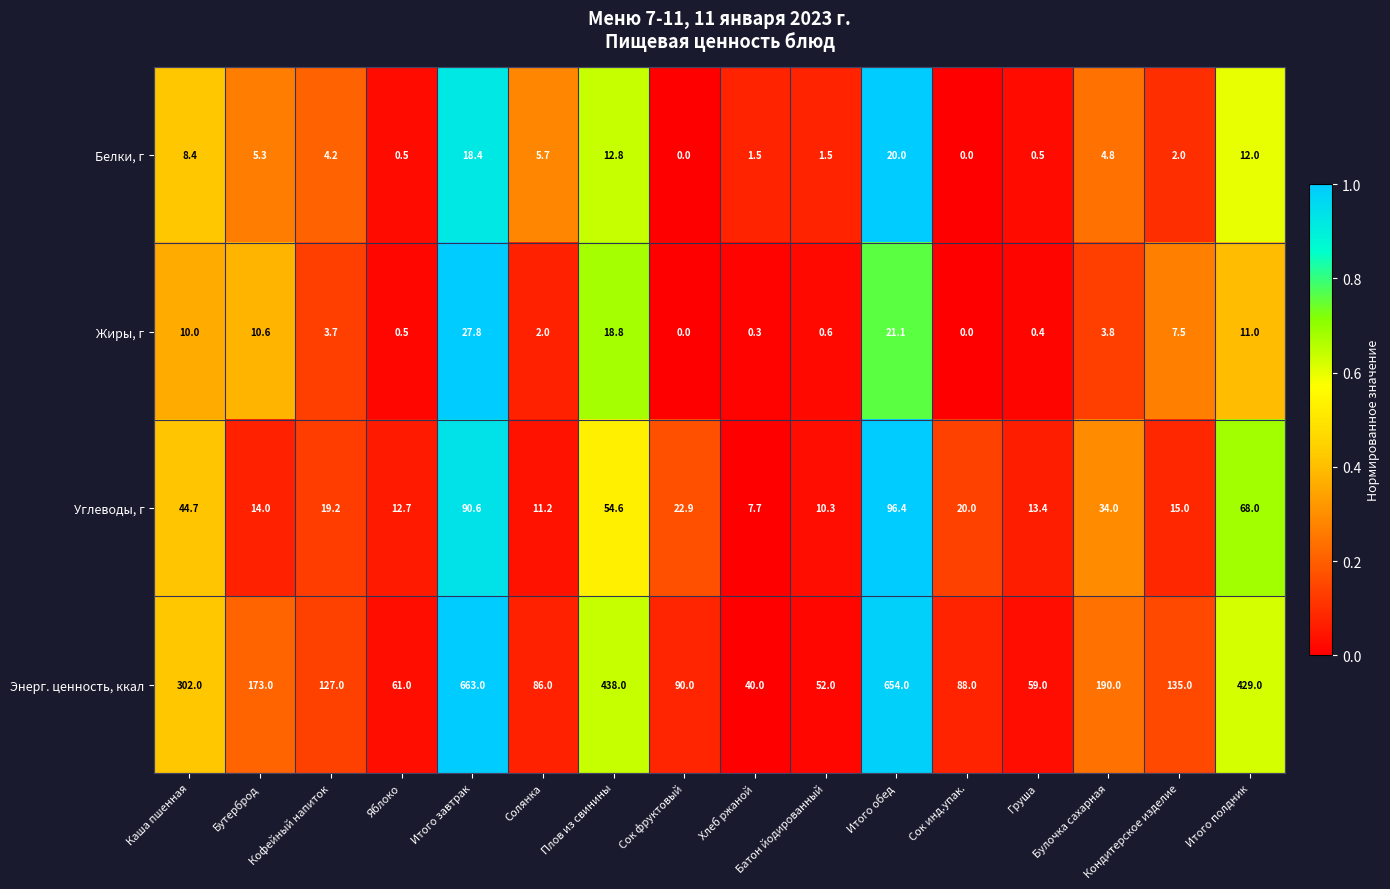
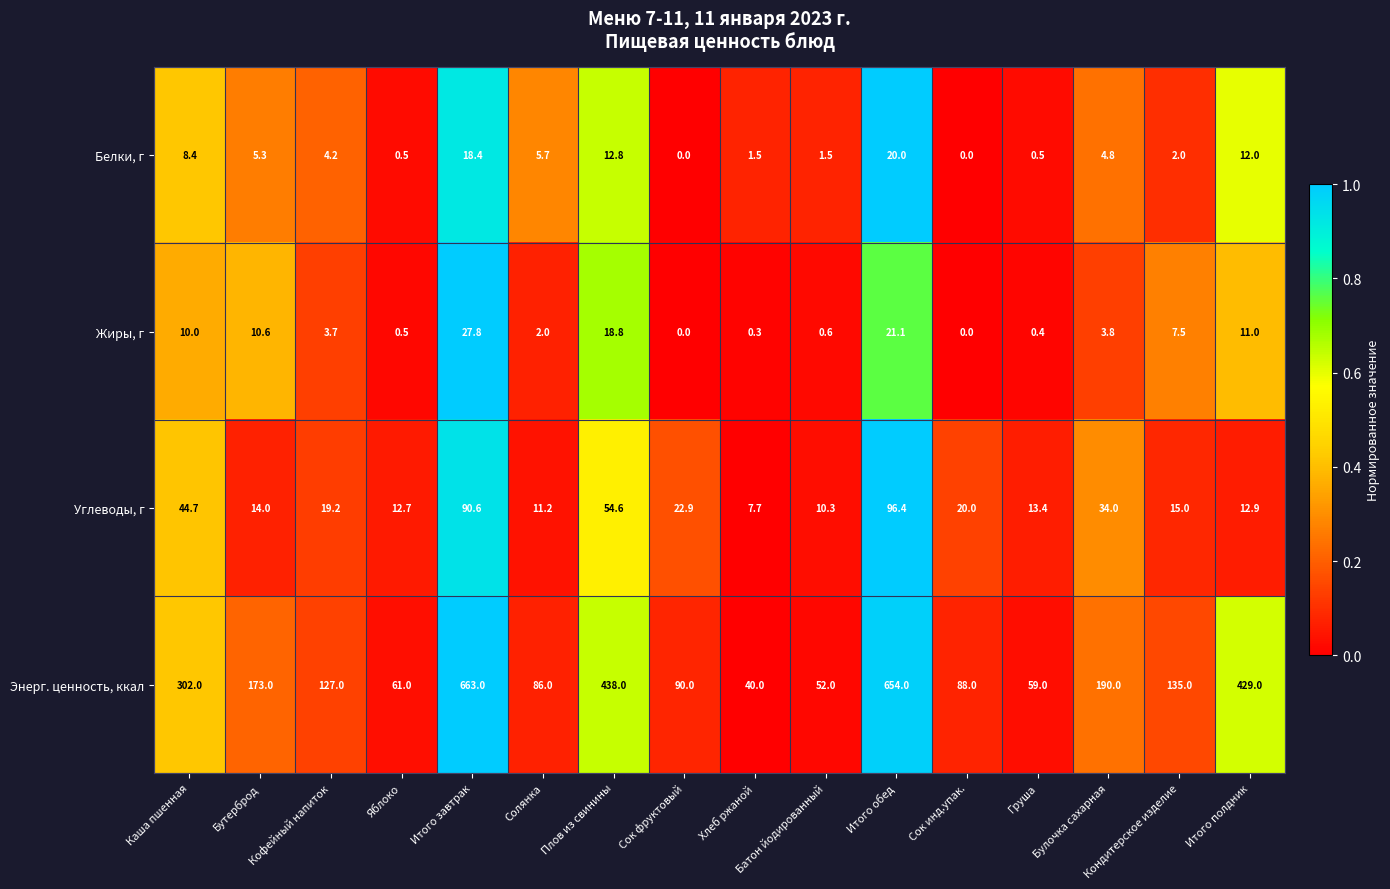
Углеводы, г, Итого полдник: 68.0 -> 12.9
